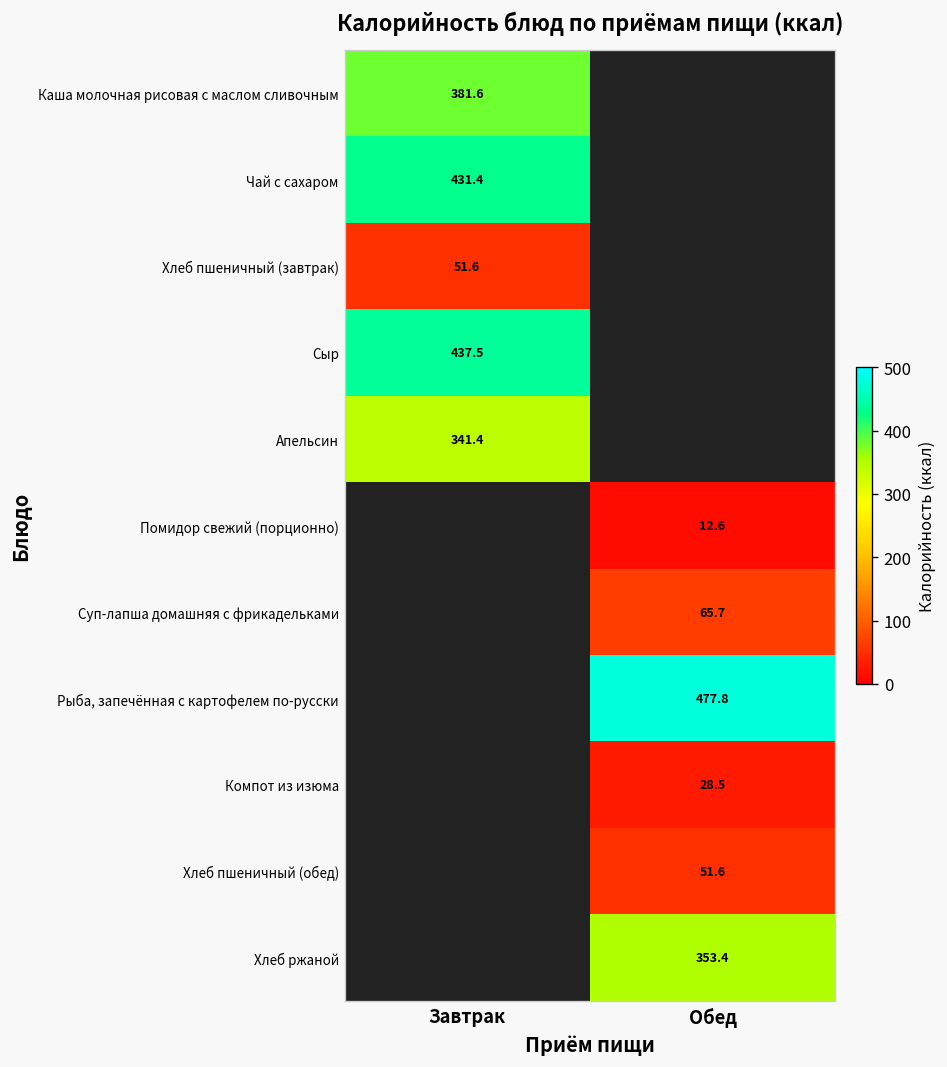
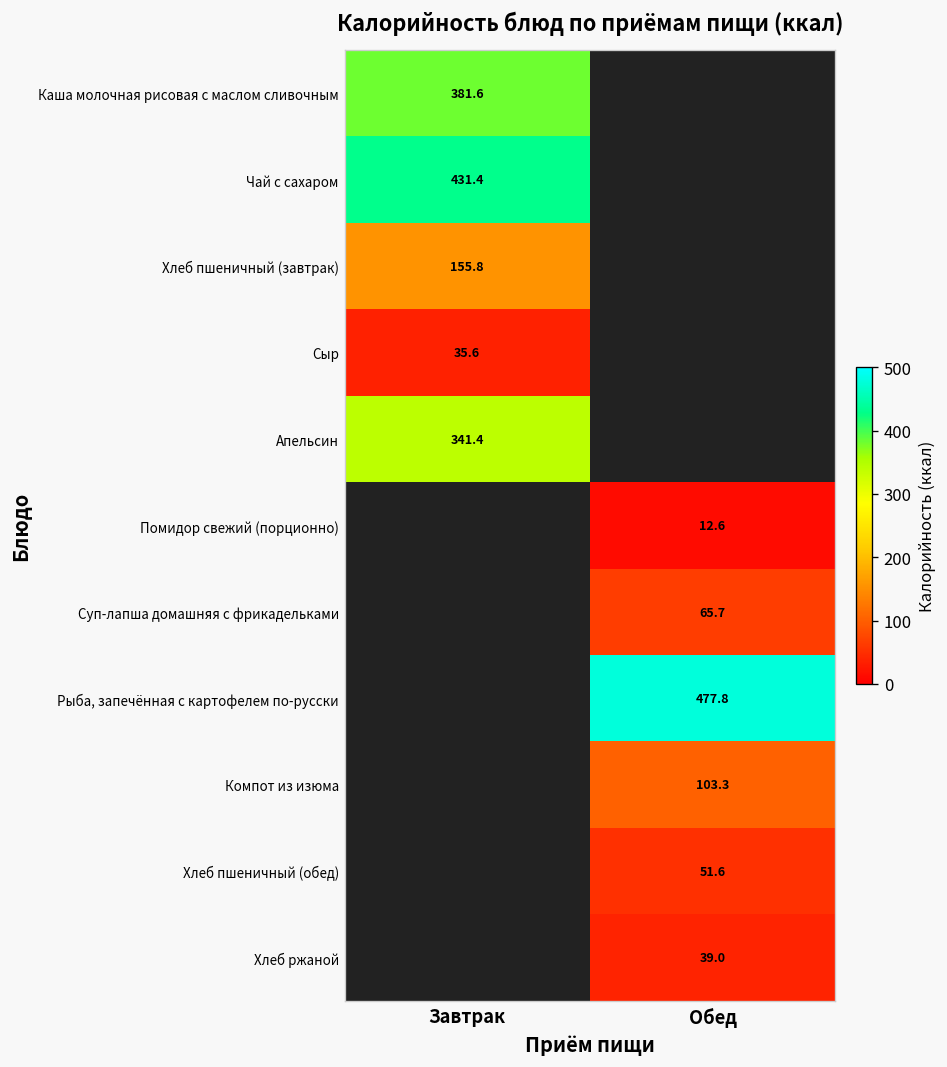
Хлеб пшеничный (завтрак), Завтрак: 51.6 -> 155.8
Сыр, Завтрак: 437.5 -> 35.6
Компот из изюма, Обед: 28.5 -> 103.3
Хлеб ржаной, Обед: 353.4 -> 39.0
